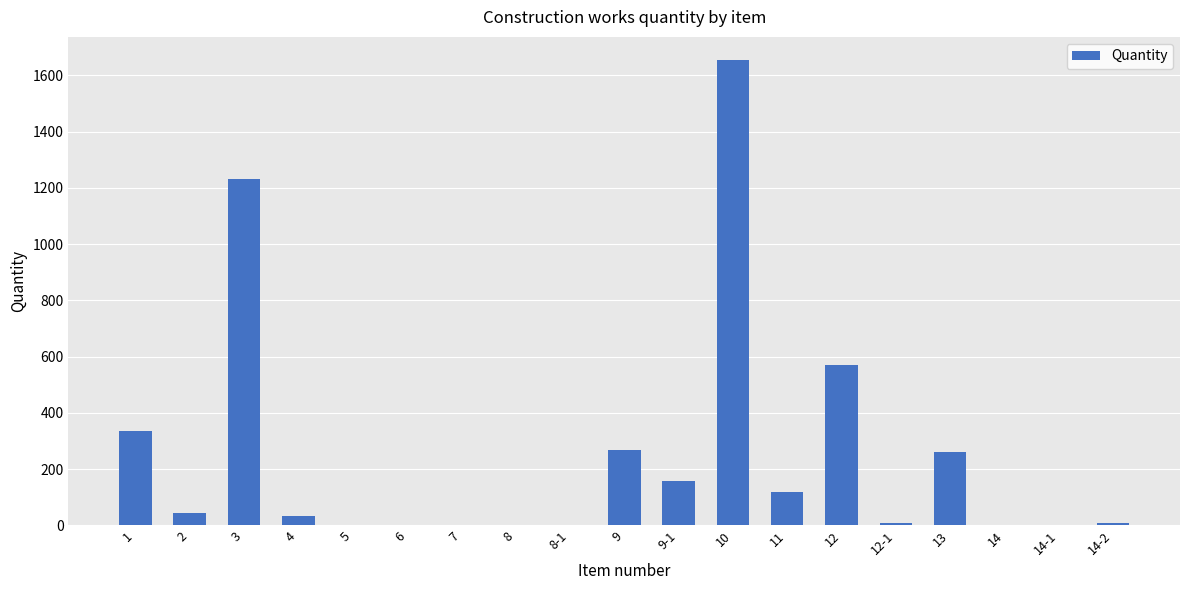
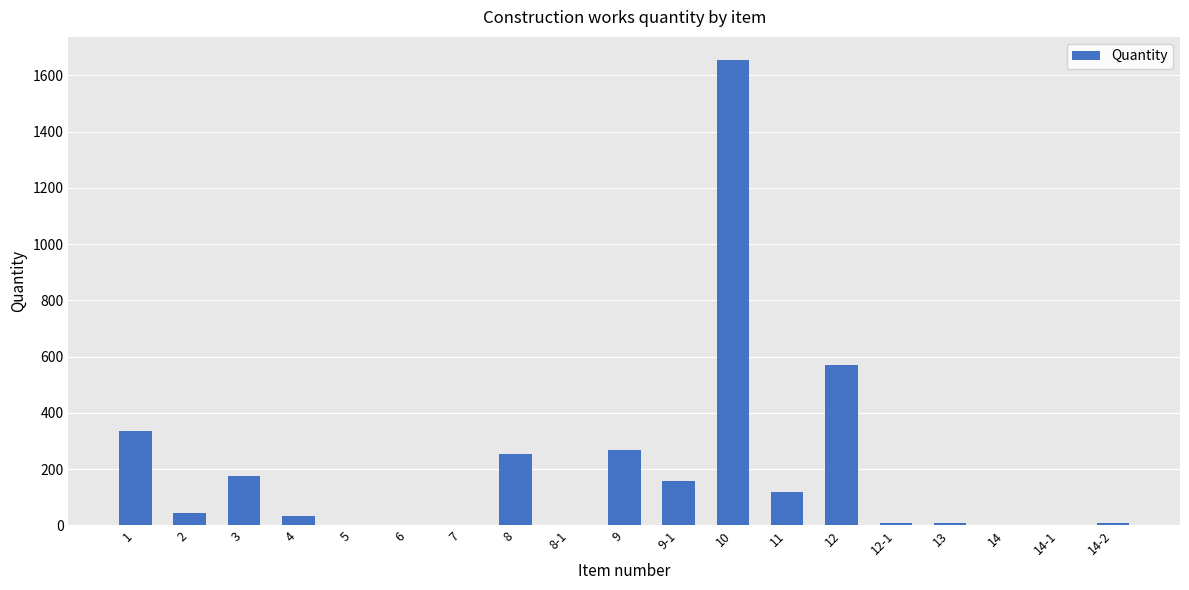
3: 1230 -> 180
8: 0 -> 250
13: 260 -> 10
